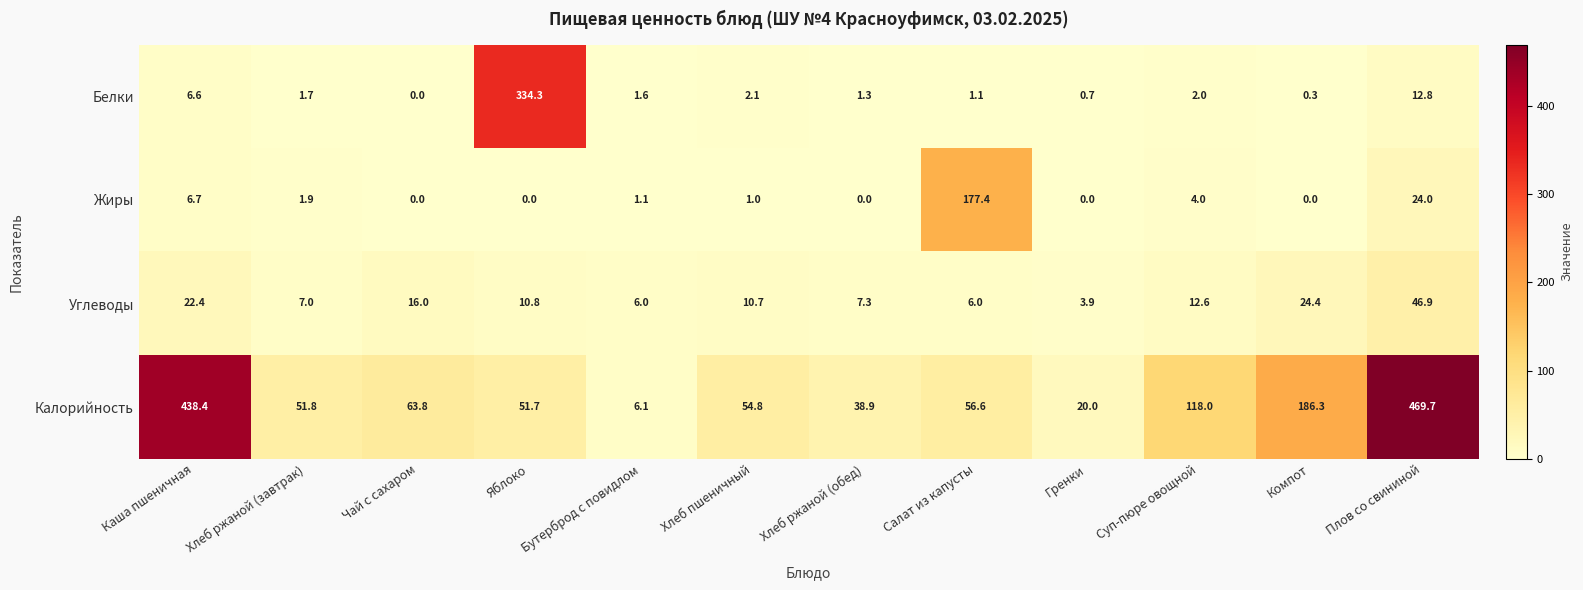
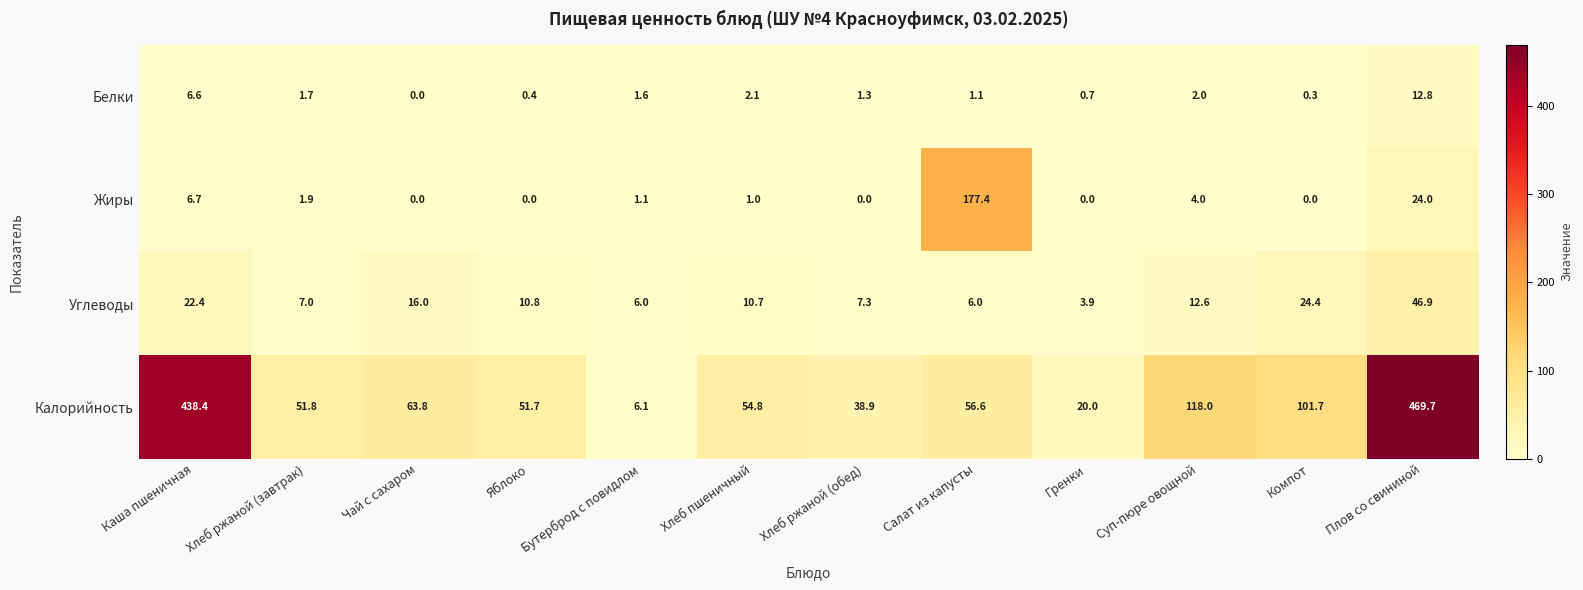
Белки, Яблоко: 334.3 -> 0.4
Калорийность, Компот: 186.3 -> 101.7
